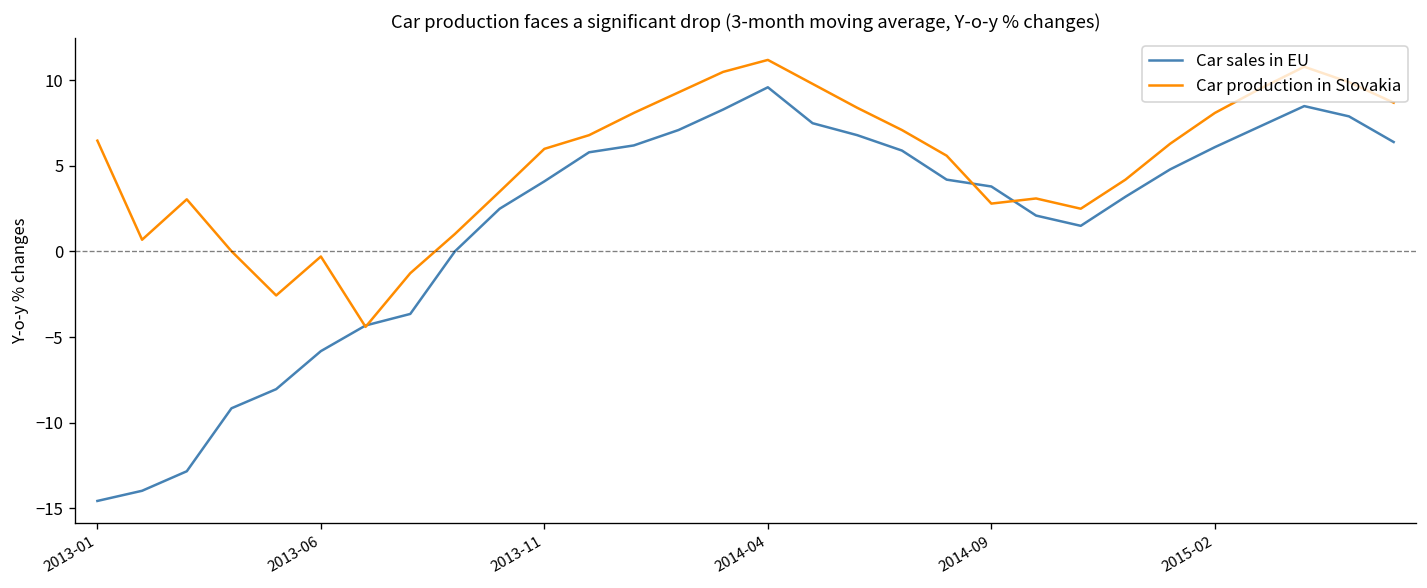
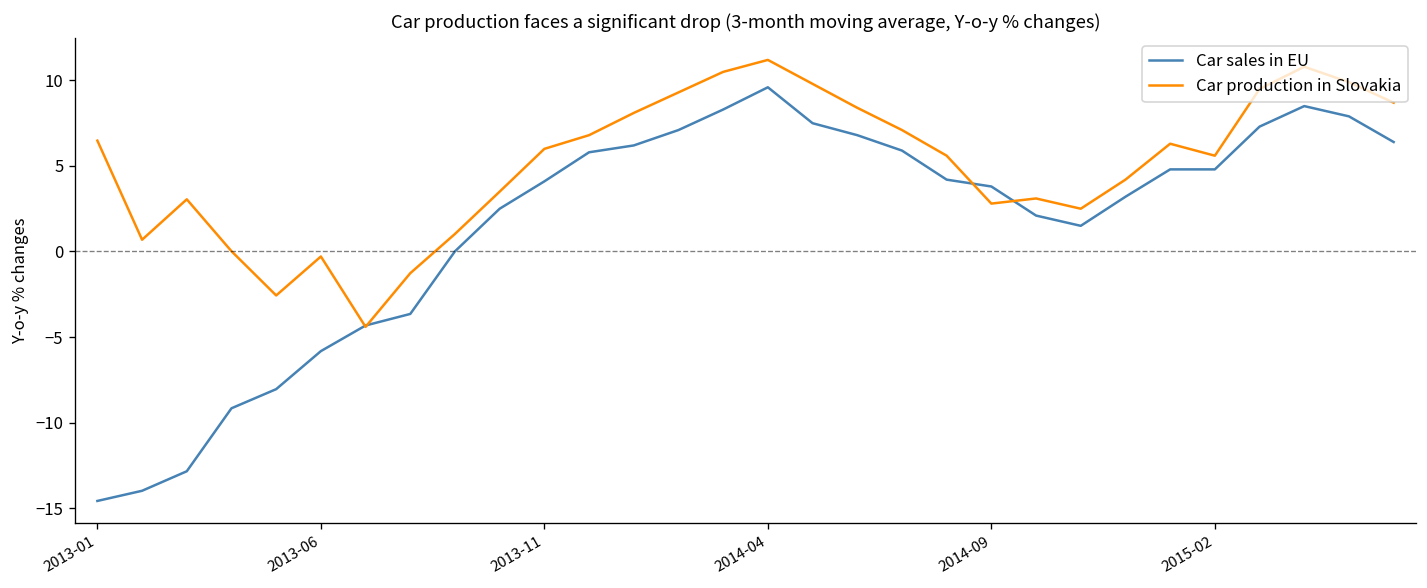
Car sales in EU, 2015-02: 6.1 -> 4.8
Car production in Slovakia, 2015-02: 8.1 -> 5.6
